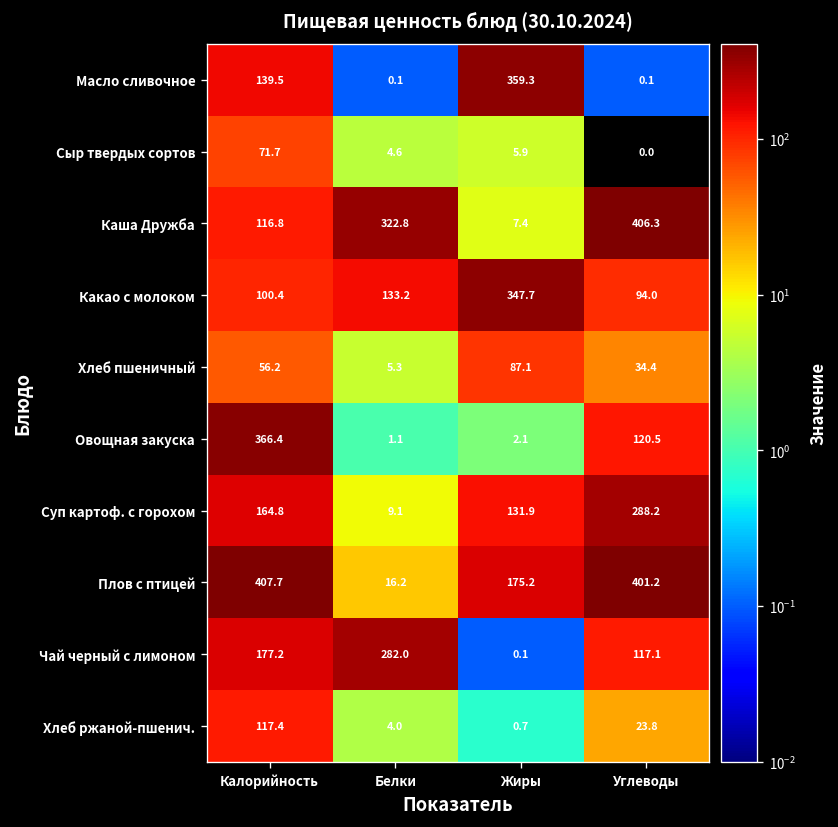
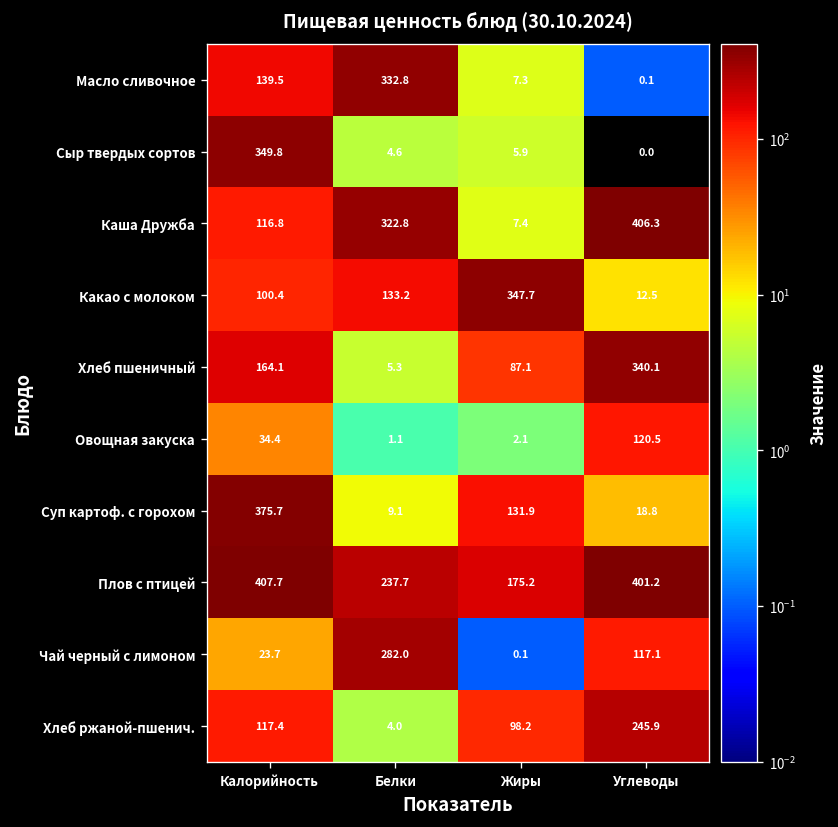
Масло сливочное, Белки: 0.1 -> 332.8
Масло сливочное, Жиры: 359.3 -> 7.3
Сыр твердых сортов, Калорийность: 71.7 -> 349.8
Какао с молоком, Углеводы: 94.0 -> 12.5
Хлеб пшеничный, Калорийность: 56.2 -> 164.1
Хлеб пшеничный, Углеводы: 34.4 -> 340.1
Овощная закуска, Калорийность: 366.4 -> 34.4
Суп картоф. с горохом, Калорийность: 164.8 -> 375.7
Суп картоф. с горохом, Углеводы: 288.2 -> 18.8
Плов с птицей, Белки: 16.2 -> 237.7
Чай черный с лимоном, Калорийность: 177.2 -> 23.7
Хлеб ржаной-пшенич., Жиры: 0.7 -> 98.2
Хлеб ржаной-пшенич., Углеводы: 23.8 -> 245.9
